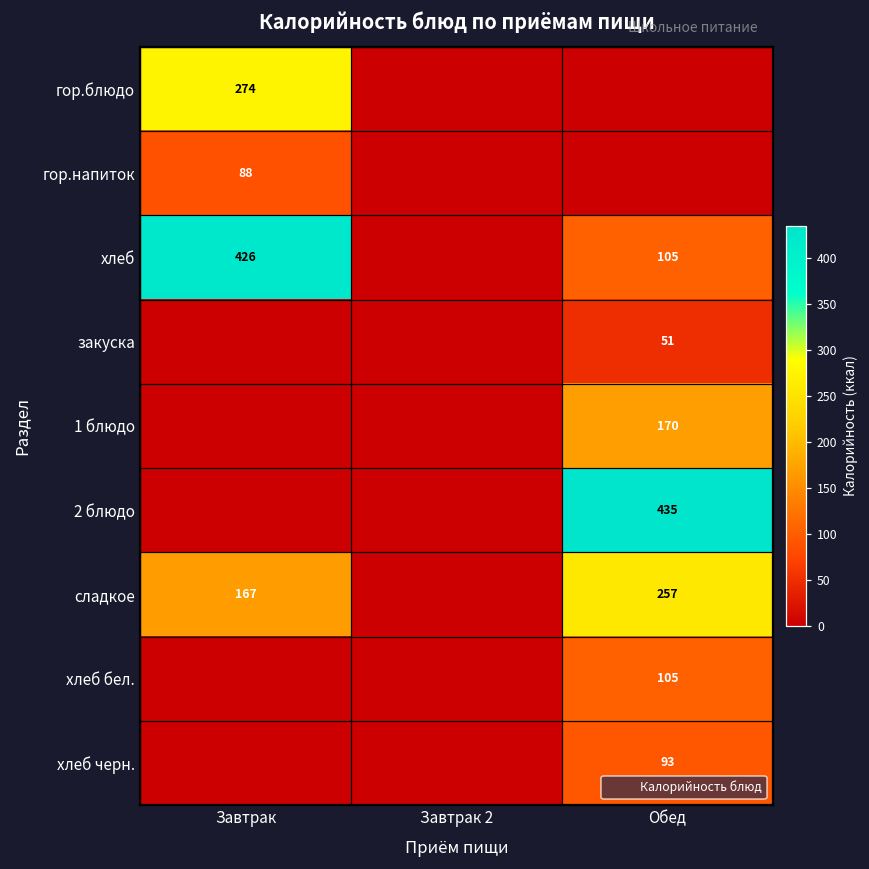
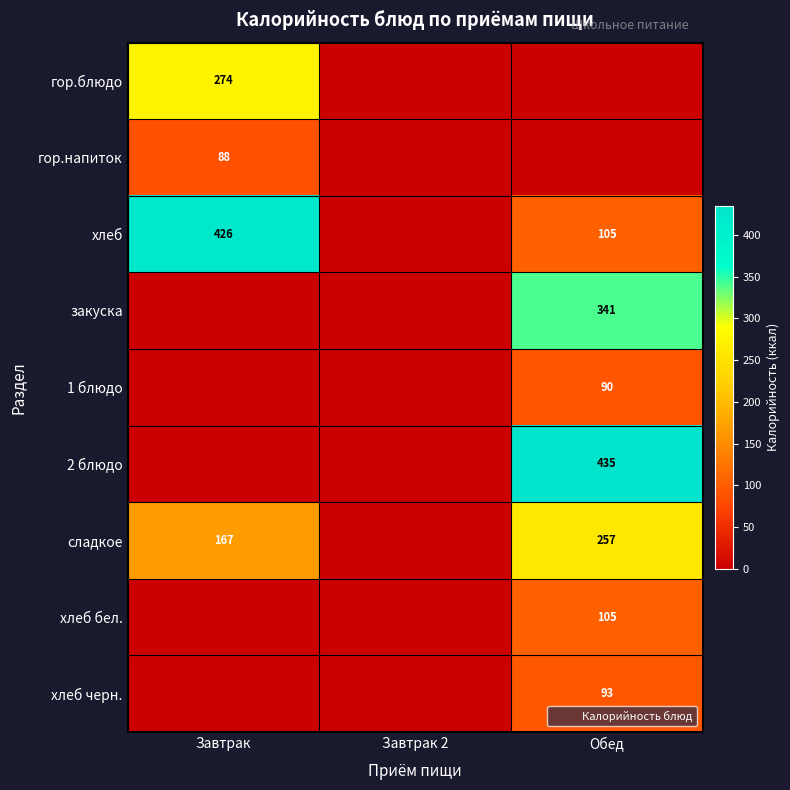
закуска, Обед: 51 -> 341
1 блюдо, Обед: 170 -> 90
